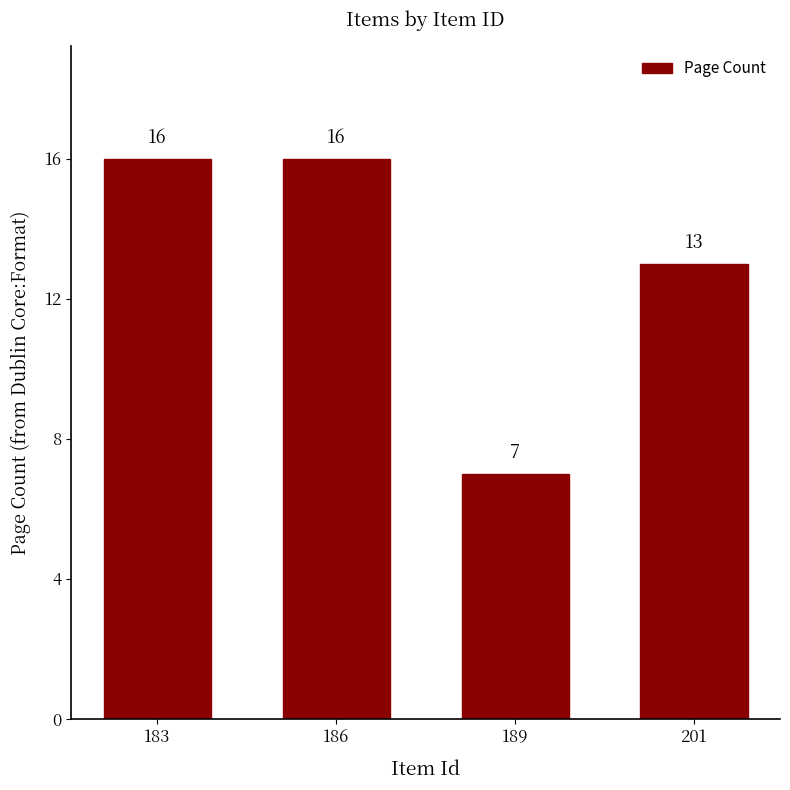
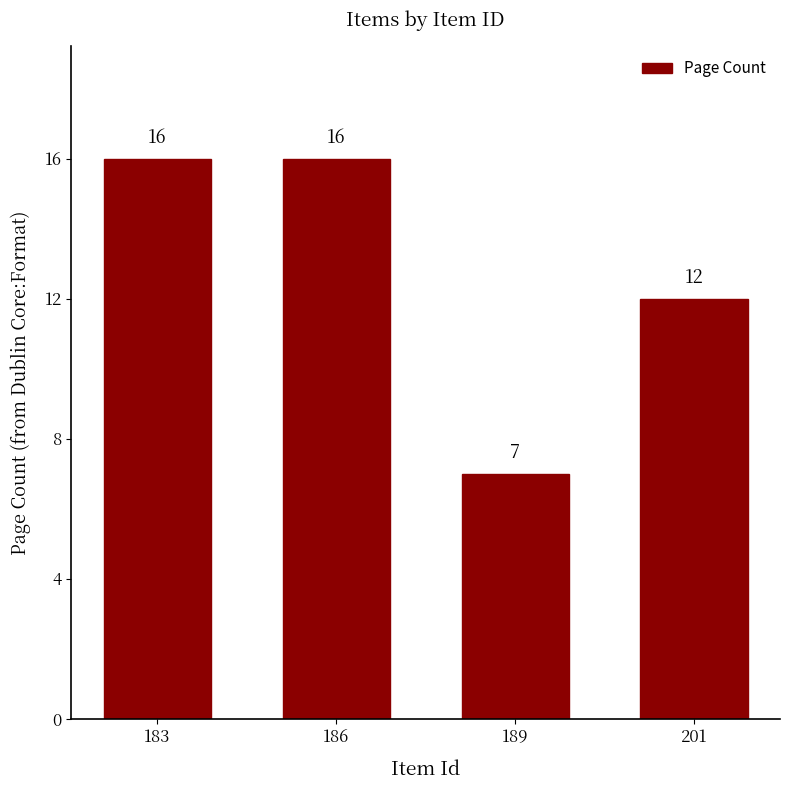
201: 13 -> 12
